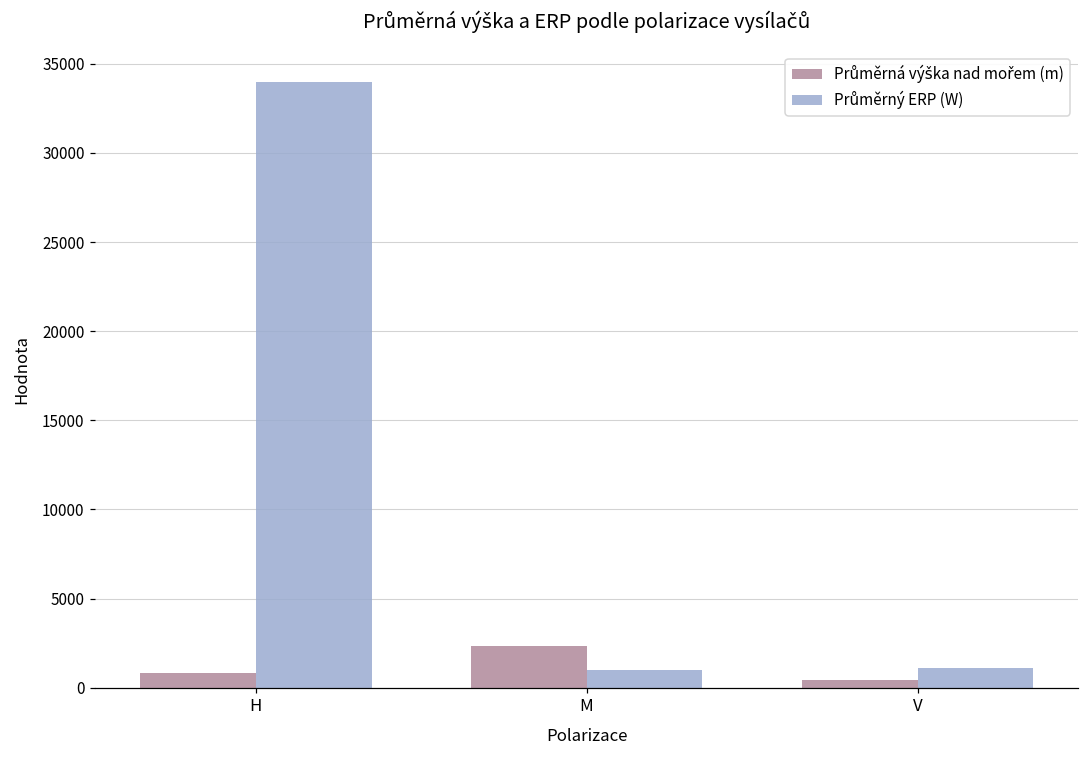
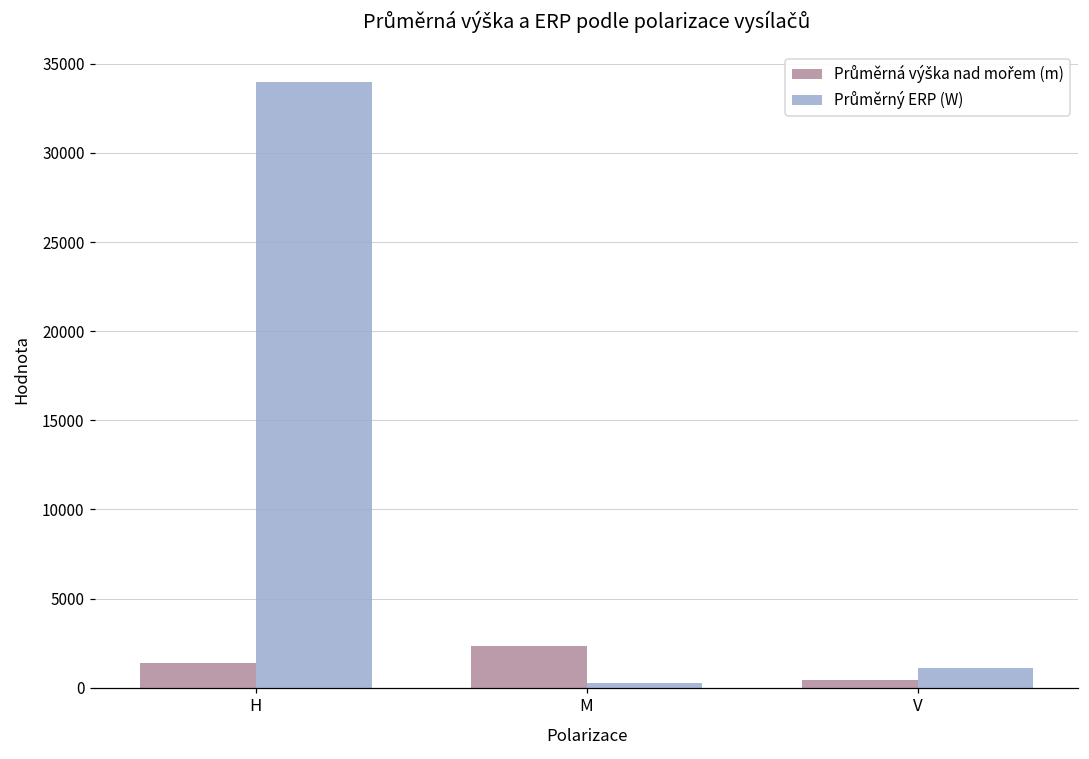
Průměrná výška nad mořem (m), H: 800 -> 1400
Průměrný ERP (W), M: 1000 -> 300
